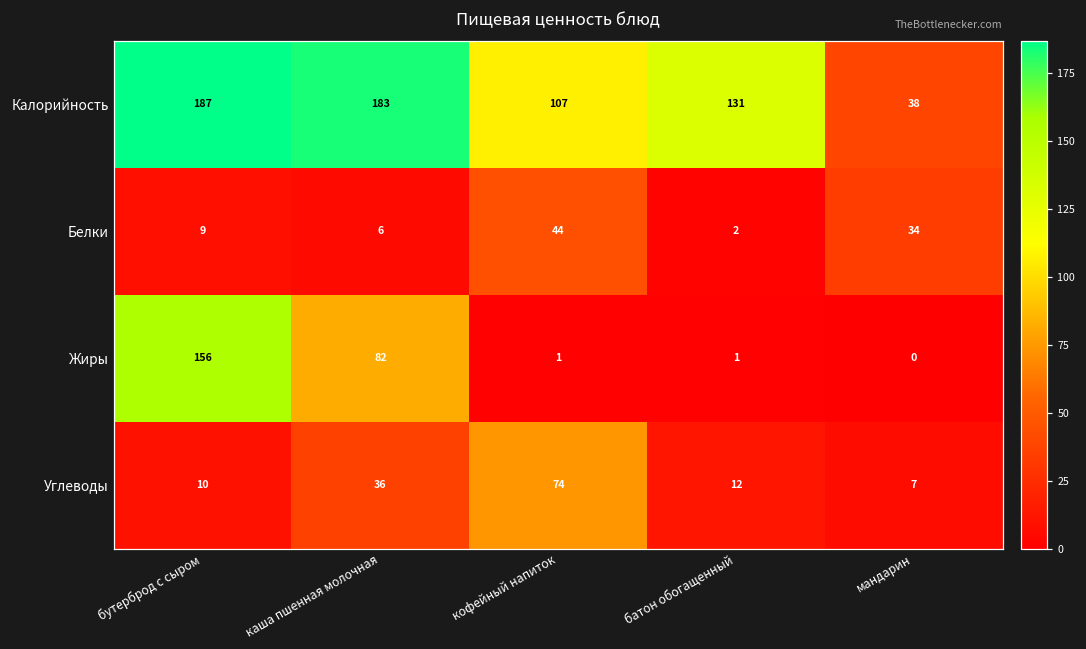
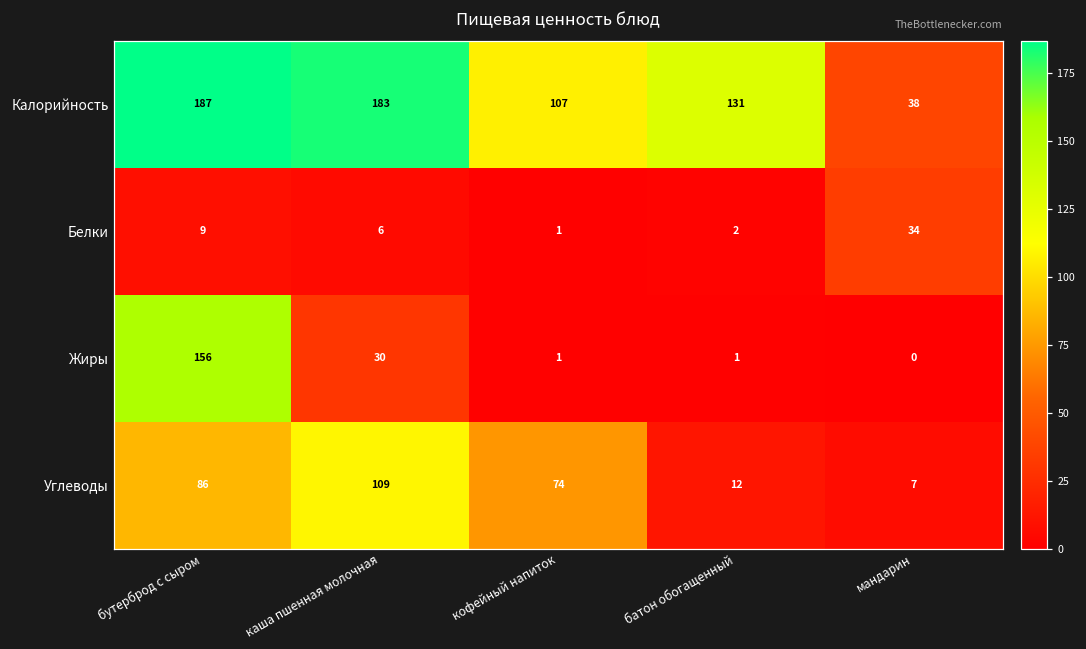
Белки, кофейный напиток: 44 -> 1
Жиры, каша пшенная молочная: 82 -> 30
Углеводы, бутерброд с сыром: 10 -> 86
Углеводы, каша пшенная молочная: 36 -> 109
